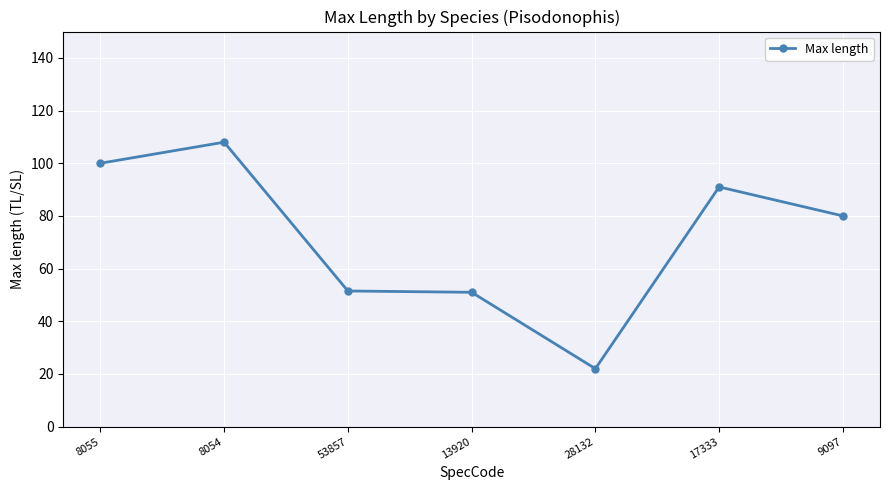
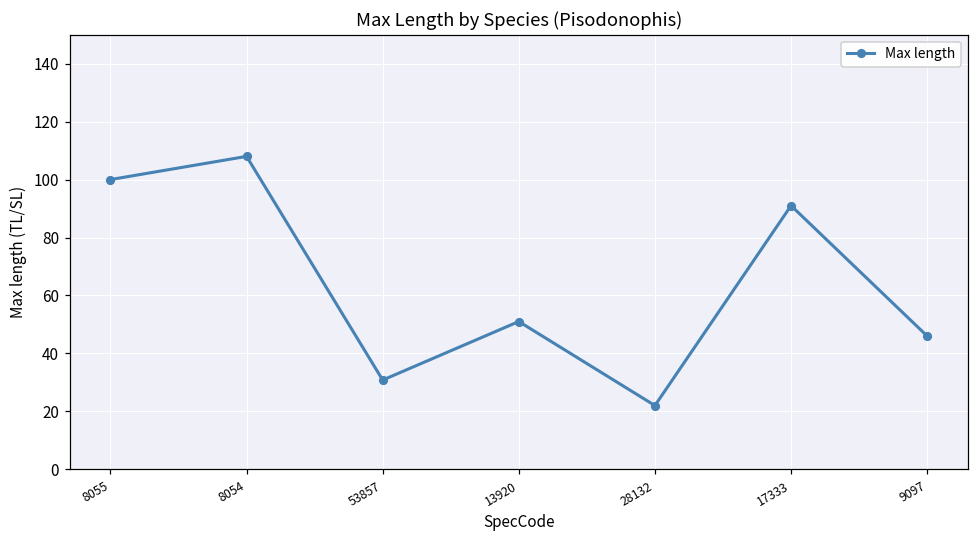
53857: 52 -> 31
9097: 80 -> 46
